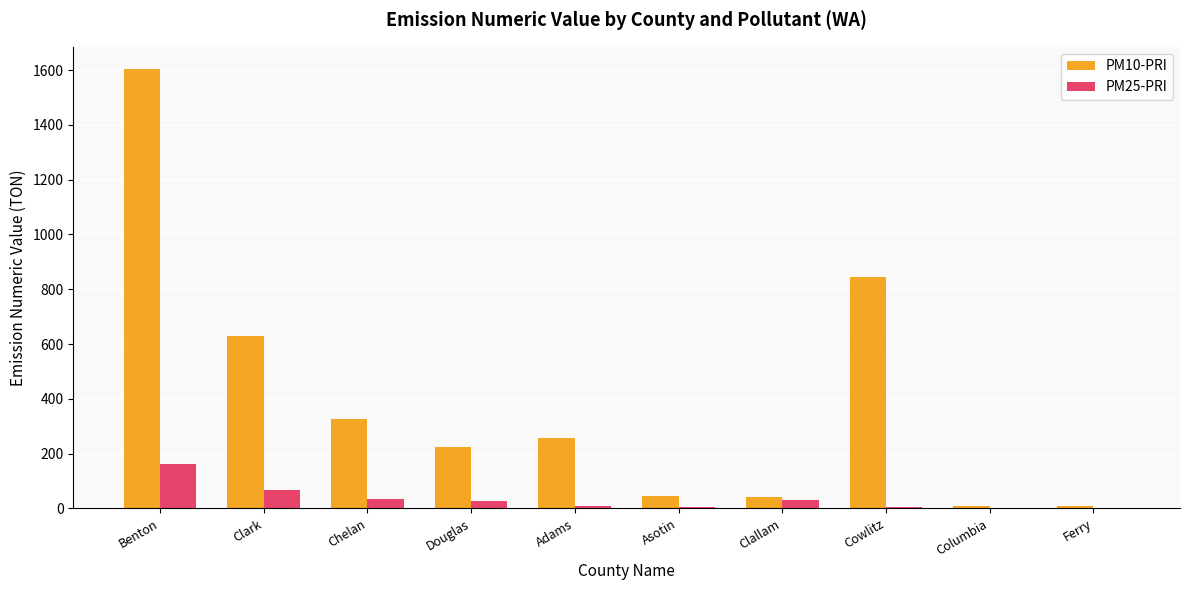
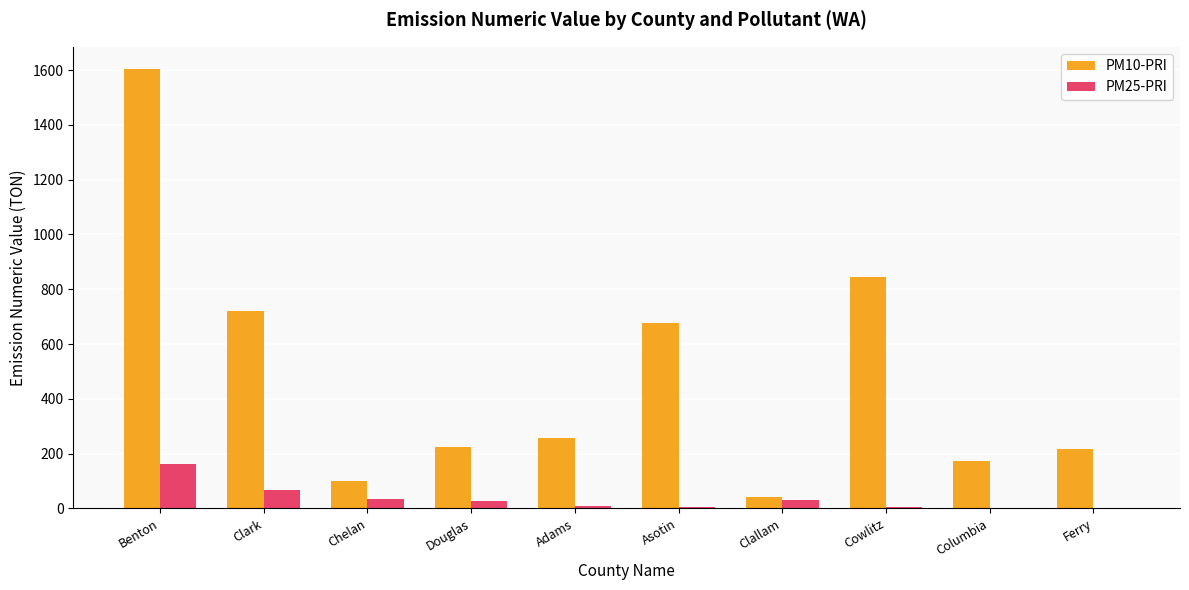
PM10-PRI, Clark: 630 -> 720
PM10-PRI, Chelan: 330 -> 100
PM10-PRI, Asotin: 40 -> 680
PM10-PRI, Columbia: 10 -> 170
PM10-PRI, Ferry: 10 -> 220
